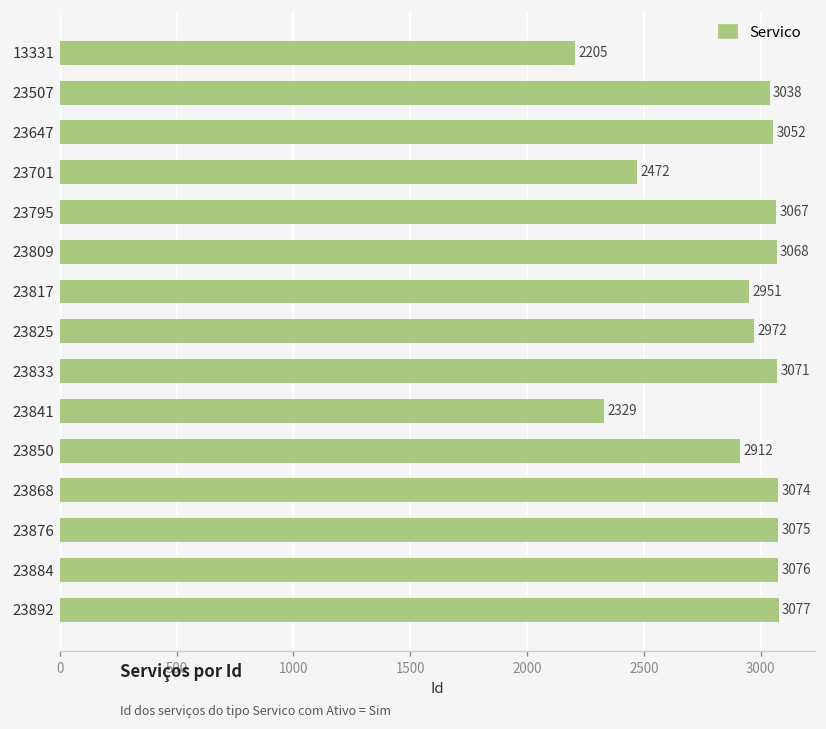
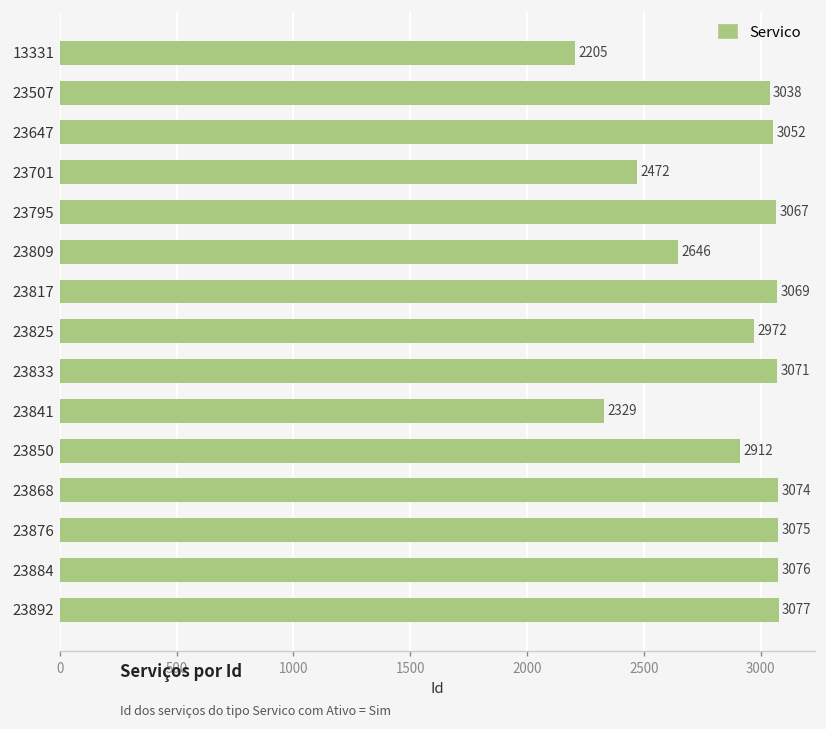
23809: 3068 -> 2646
23817: 2951 -> 3069
